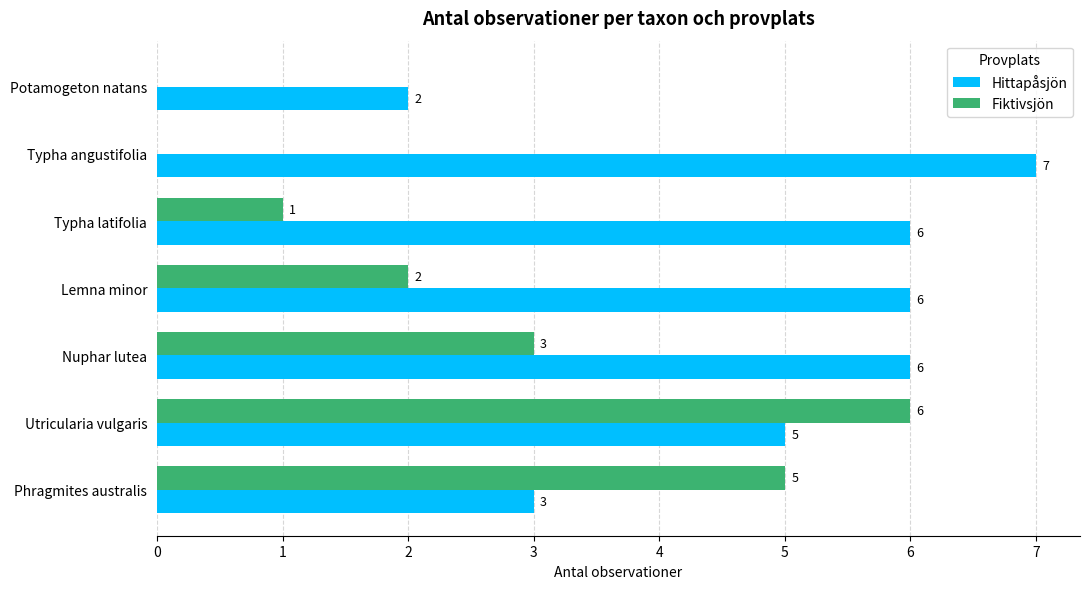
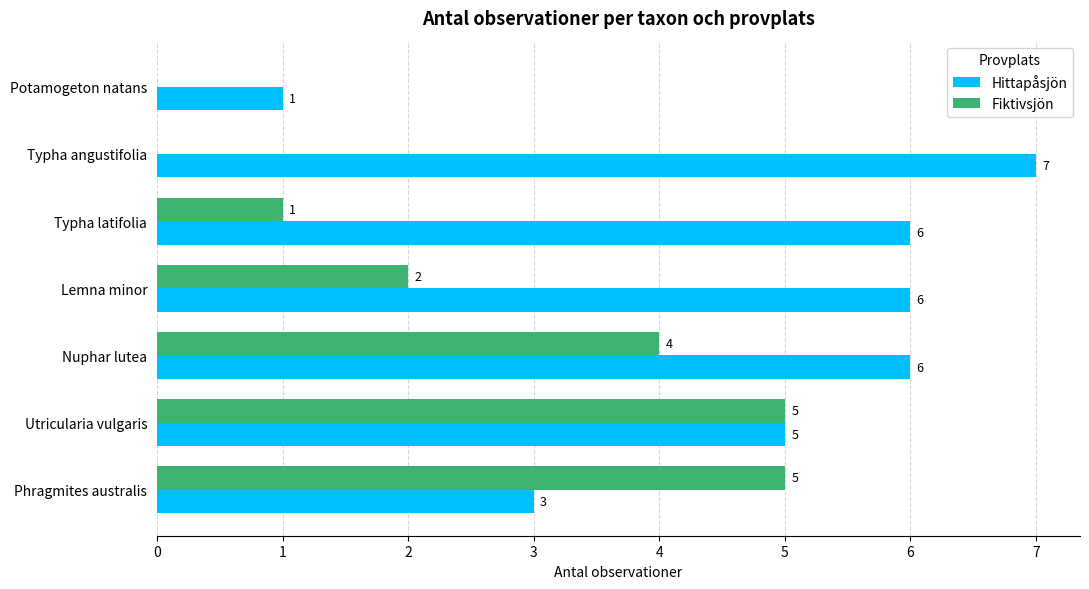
Hittapåsjön, Potamogeton natans: 2 -> 1
Fiktivsjön, Nuphar lutea: 3 -> 4
Fiktivsjön, Utricularia vulgaris: 6 -> 5
